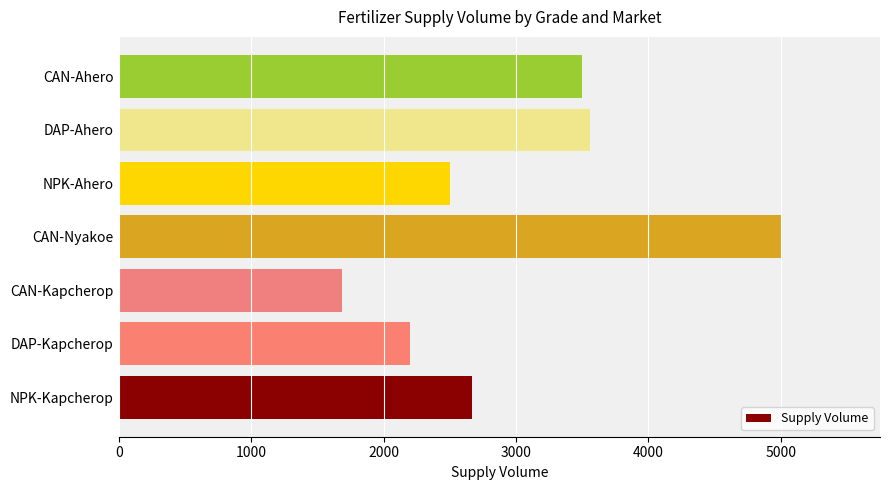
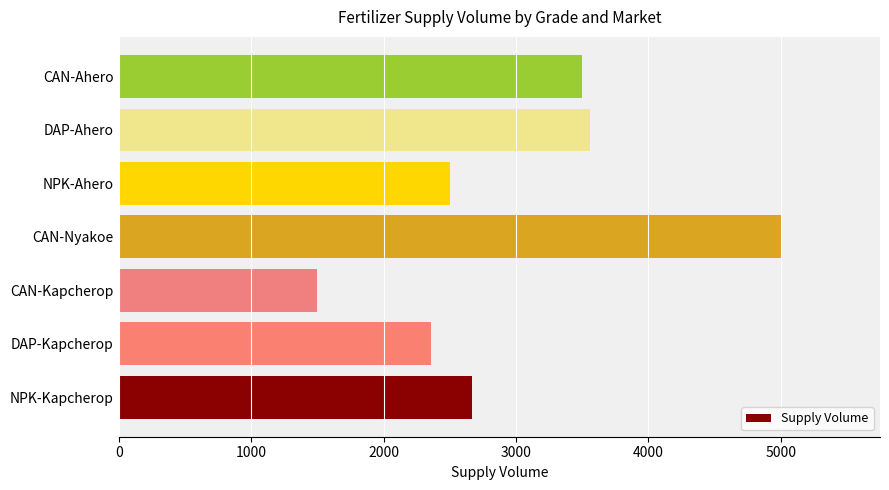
CAN-Kapcherop: 1690 -> 1500
DAP-Kapcherop: 2200 -> 2360
